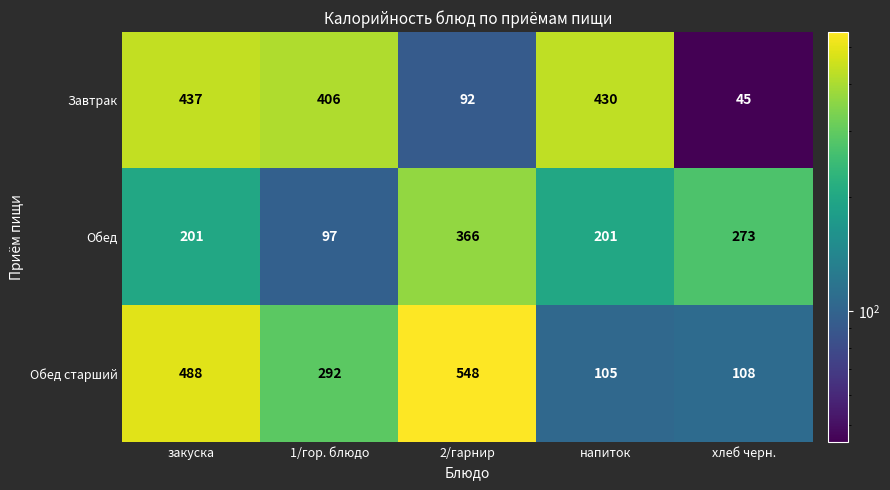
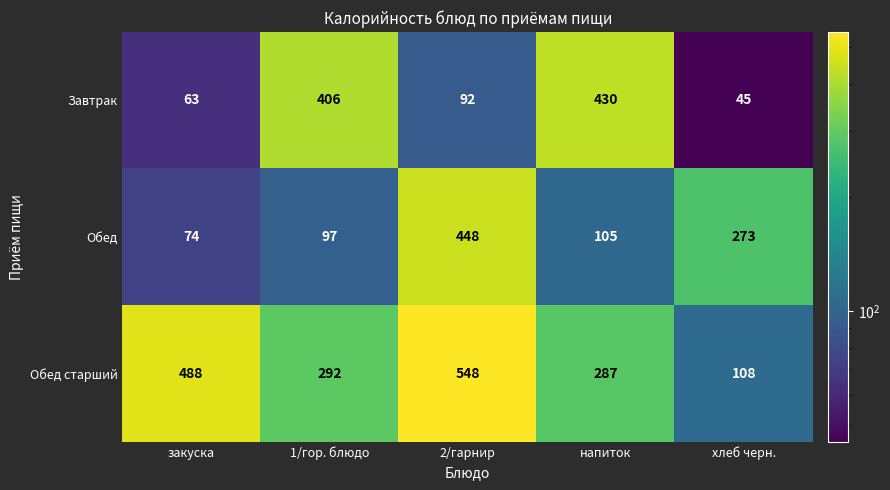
Завтрак, закуска: 437 -> 63
Обед, закуска: 201 -> 74
Обед, 2/гарнир: 366 -> 448
Обед, напиток: 201 -> 105
Обед старший, напиток: 105 -> 287
